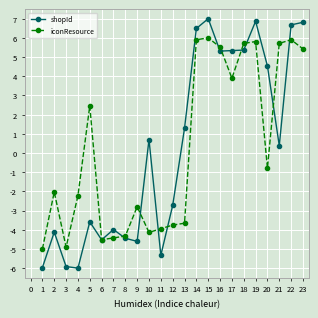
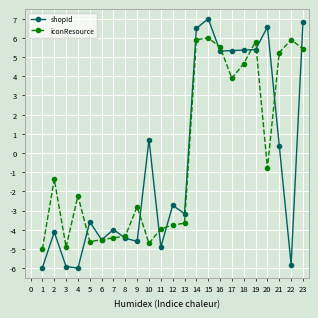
iconResource, 2: -2.0 -> -1.4
iconResource, 5: 2.5 -> -4.6
iconResource, 10: -4.1 -> -4.7
shopId, 11: -5.3 -> -4.9
shopId, 13: 1.3 -> -3.2
iconResource, 18: 5.7 -> 4.7
shopId, 19: 6.9 -> 5.4
shopId, 20: 4.5 -> 6.6
iconResource, 21: 5.7 -> 5.2
shopId, 22: 6.7 -> -5.8
